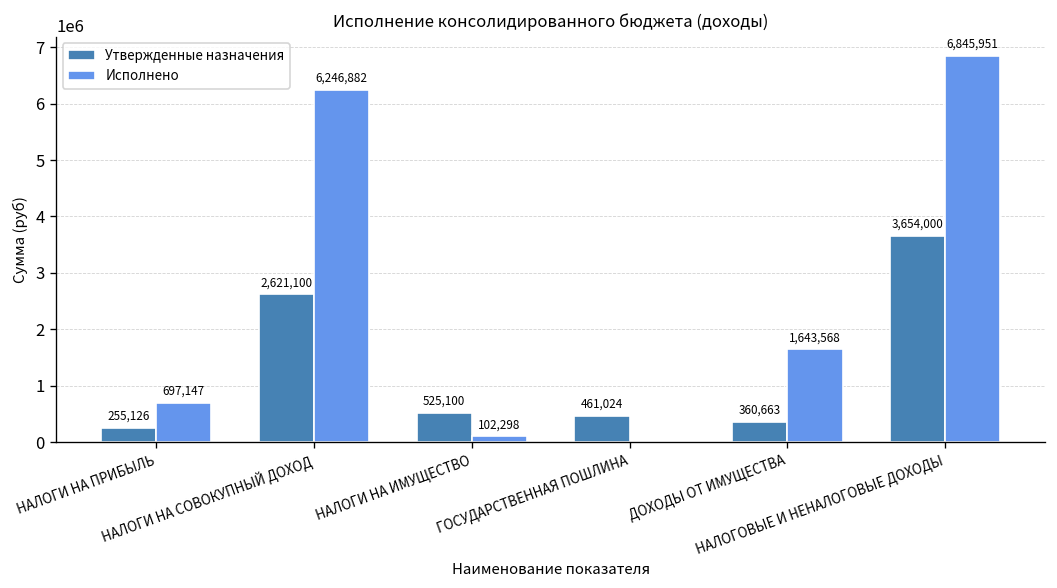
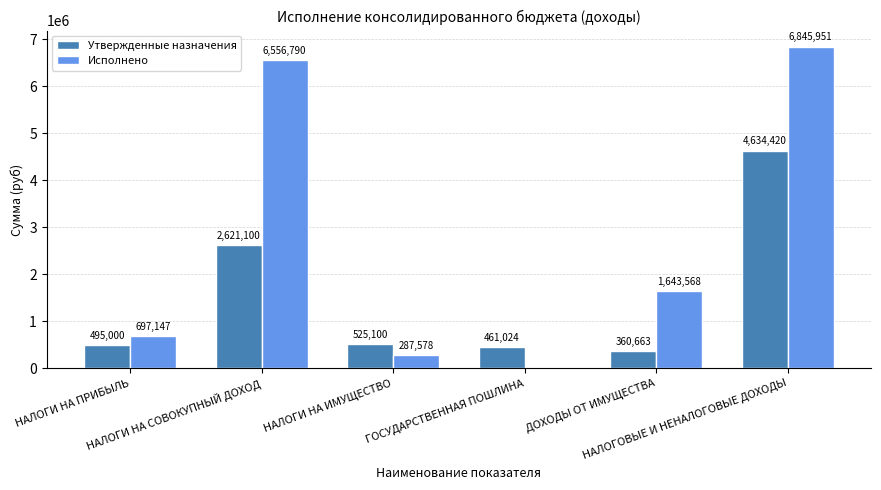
Утвержденные назначения, НАЛОГИ НА ПРИБЫЛЬ: 255,126 -> 495,000
Исполнено, НАЛОГИ НА СОВОКУПНЫЙ ДОХОД: 6,246,882 -> 6,556,790
Исполнено, НАЛОГИ НА ИМУЩЕСТВО: 102,298 -> 287,578
Утвержденные назначения, НАЛОГОВЫЕ И НЕНАЛОГОВЫЕ ДОХОДЫ: 3,654,000 -> 4,634,420
